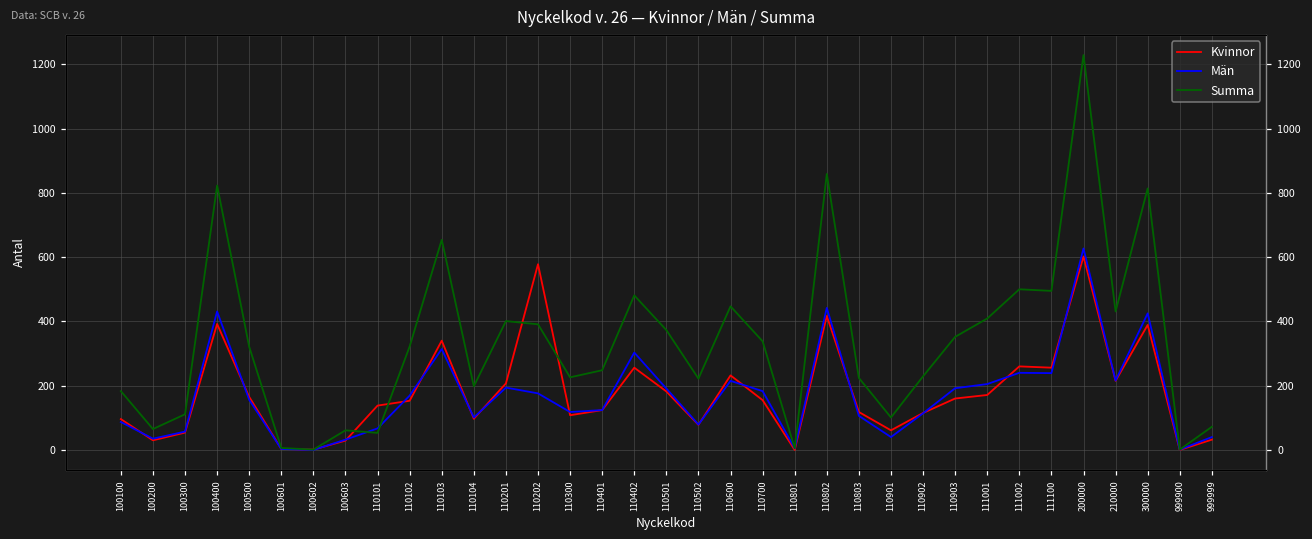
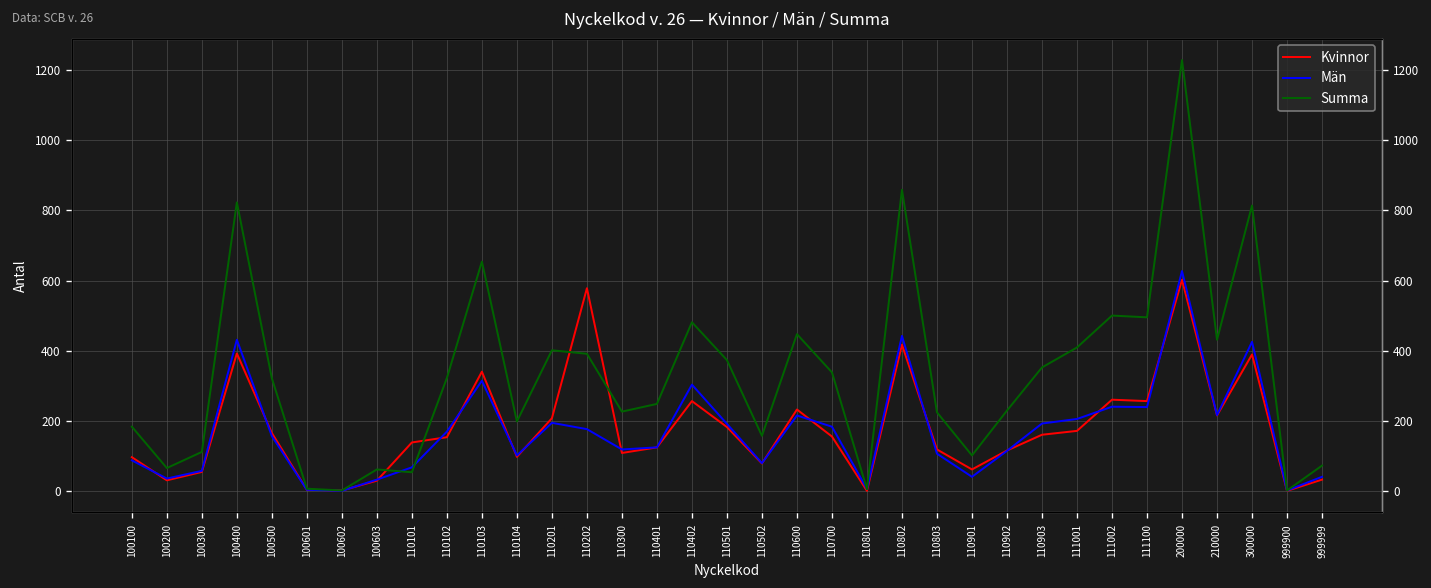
Summa, 110502: 220 -> 160
